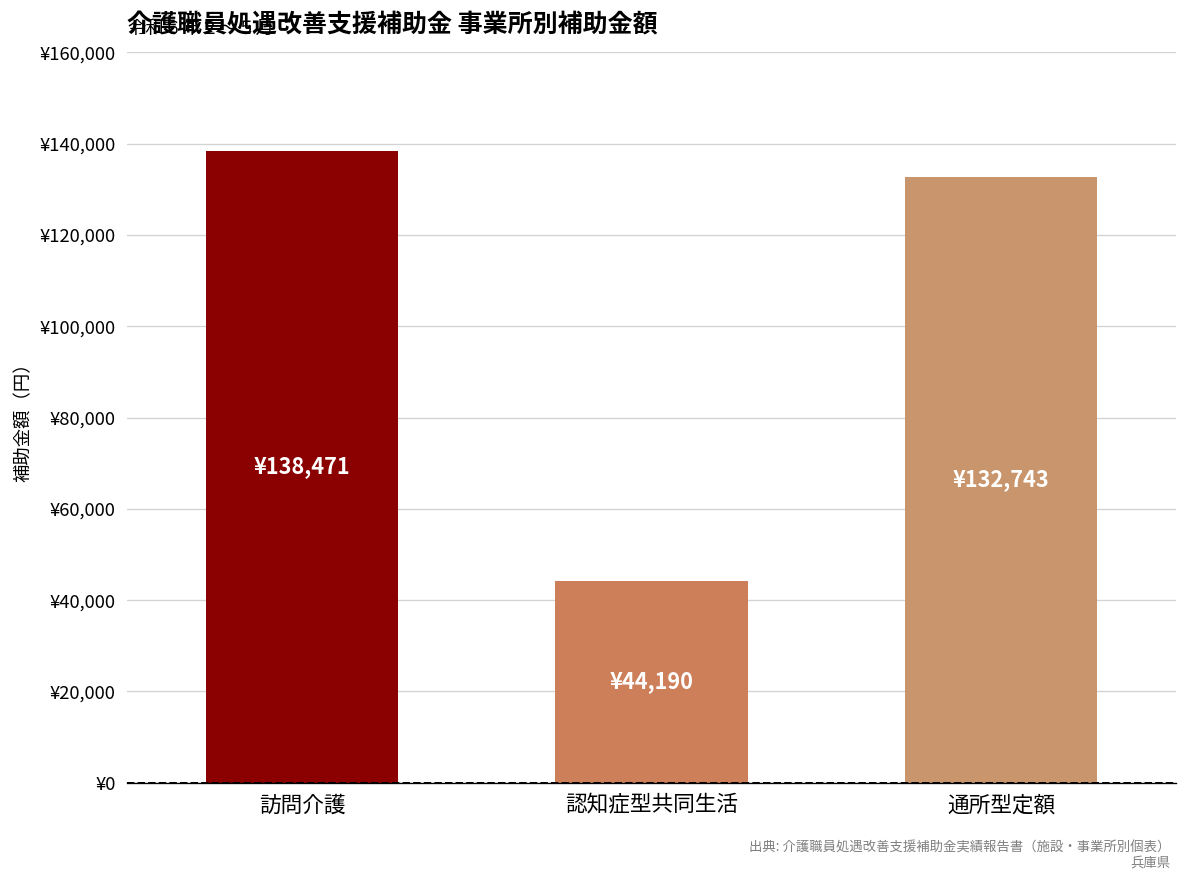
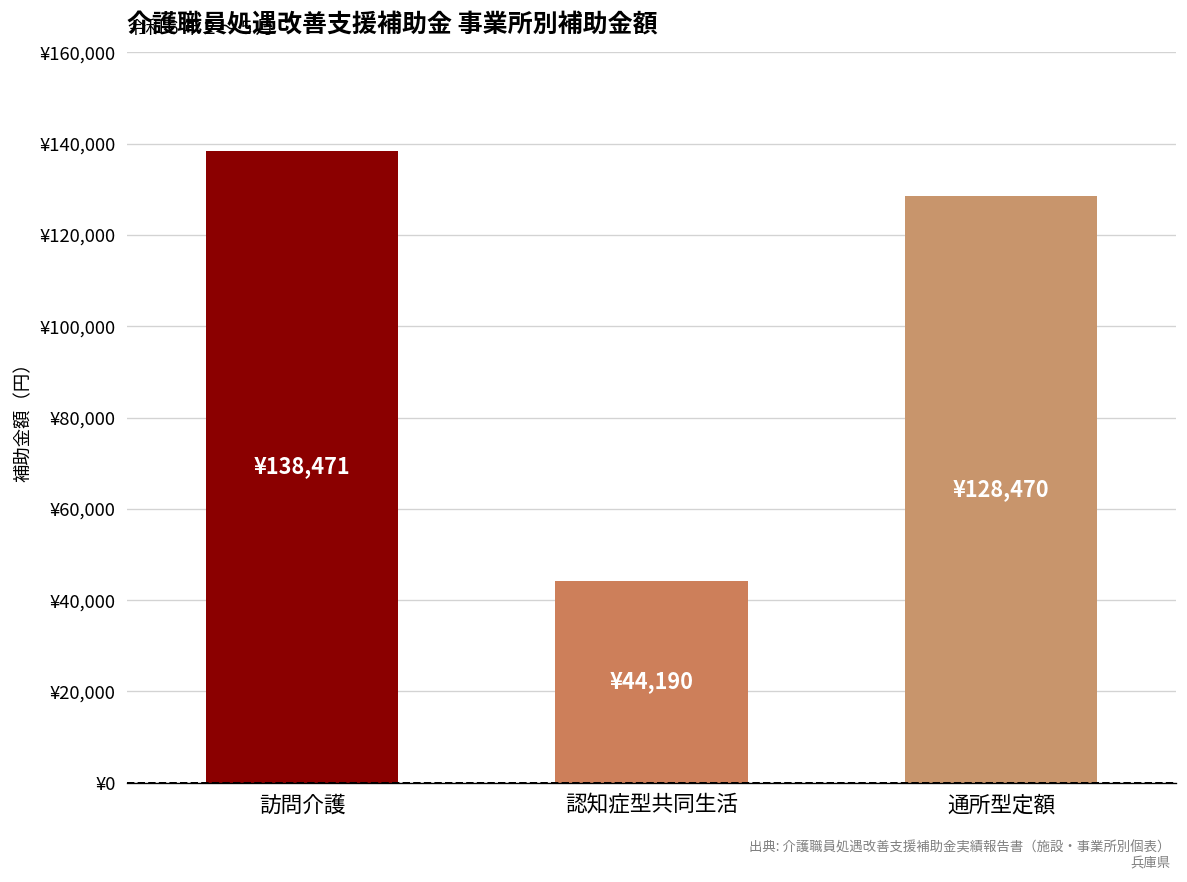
通所型定額: ¥132,743 -> ¥128,470
